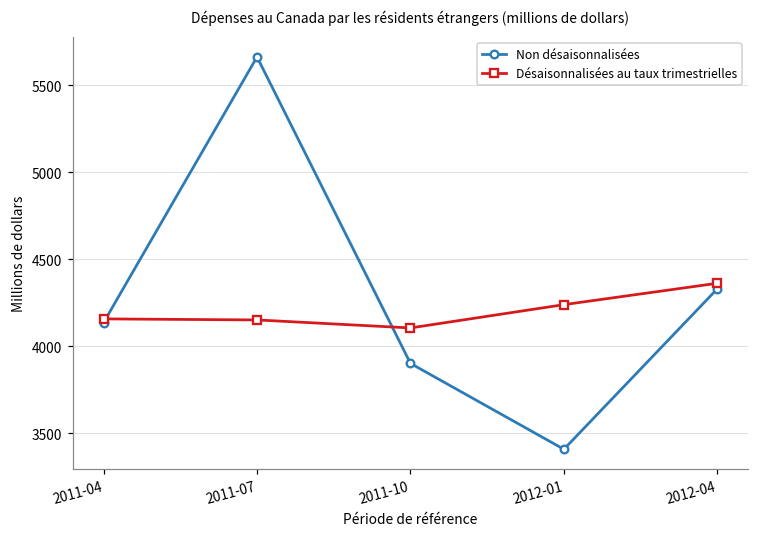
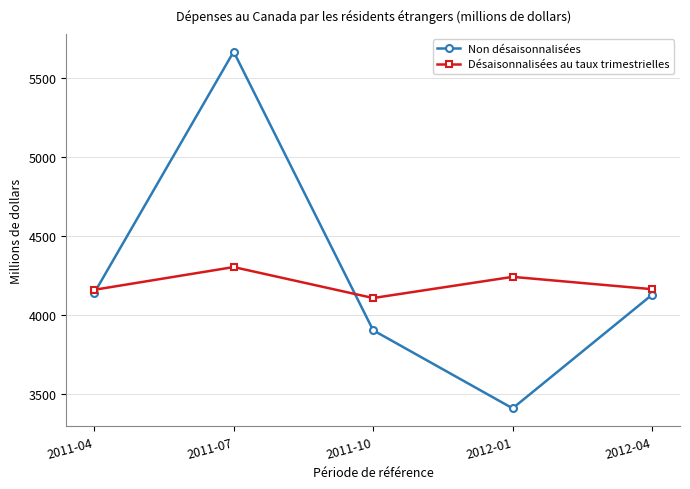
Désaisonnalisées au taux trimestrielles, 2011-07: 4150 -> 4300
Non désaisonnalisées, 2012-04: 4330 -> 4130
Désaisonnalisées au taux trimestrielles, 2012-04: 4360 -> 4160
